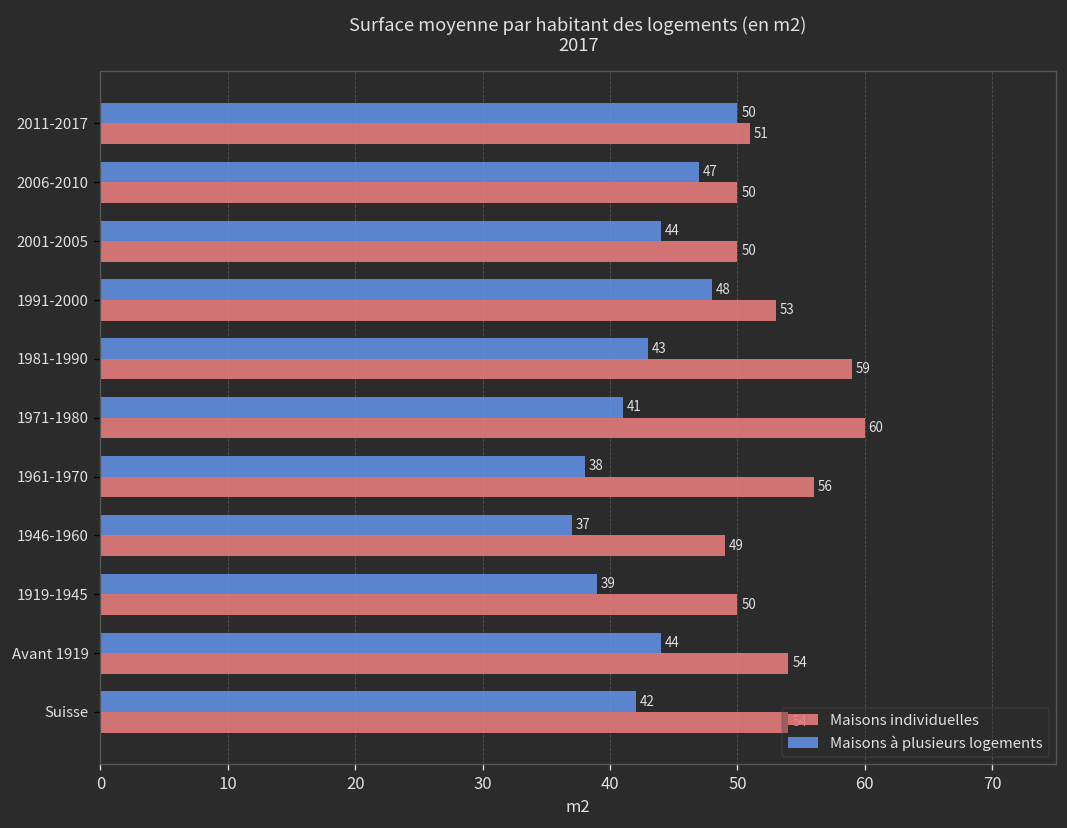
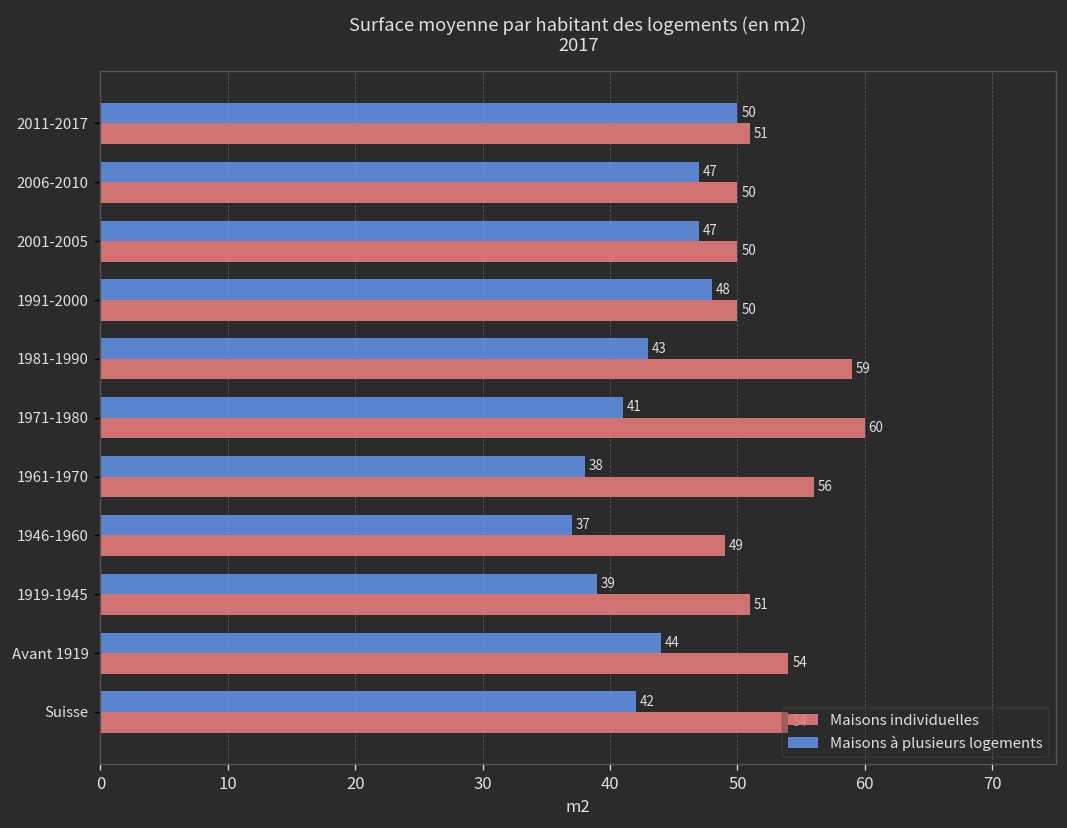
Maisons à plusieurs logements, 2001-2005: 44 -> 47
Maisons individuelles, 1991-2000: 53 -> 50
Maisons individuelles, 1919-1945: 50 -> 51
